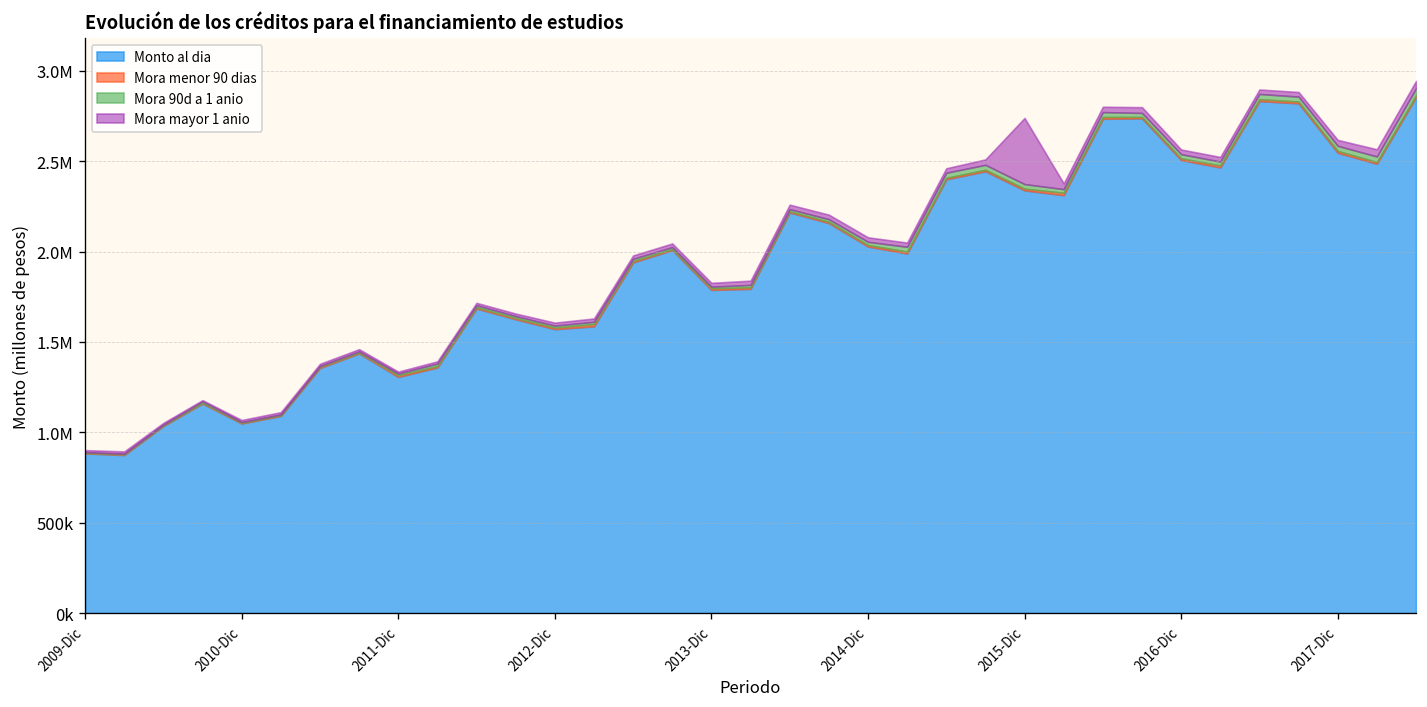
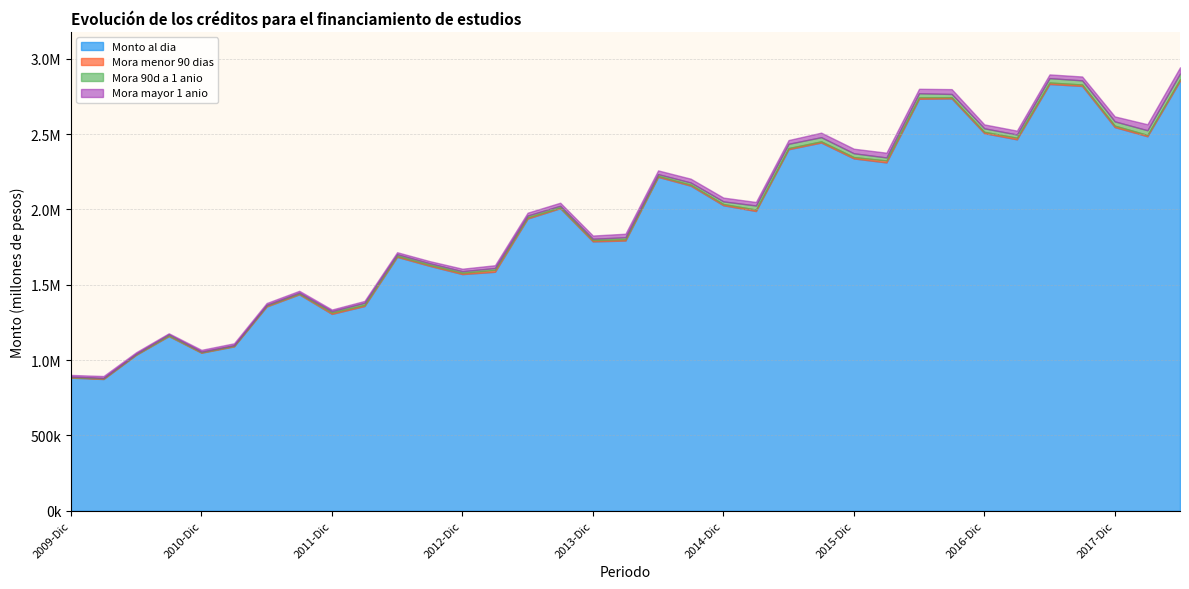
Mora mayor 1 anio, 2015-Dic: 370000 -> 30000
